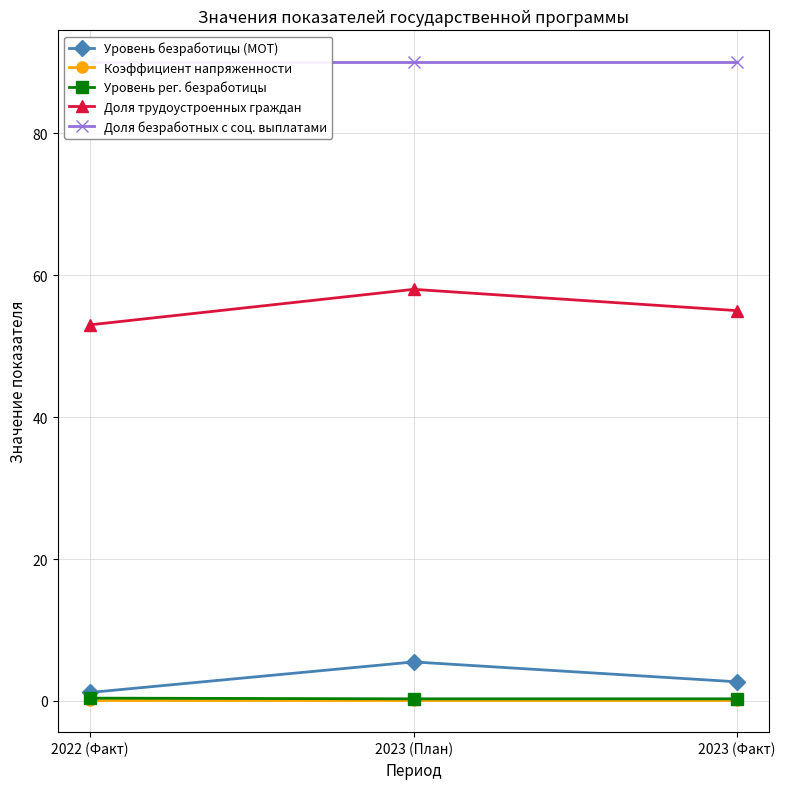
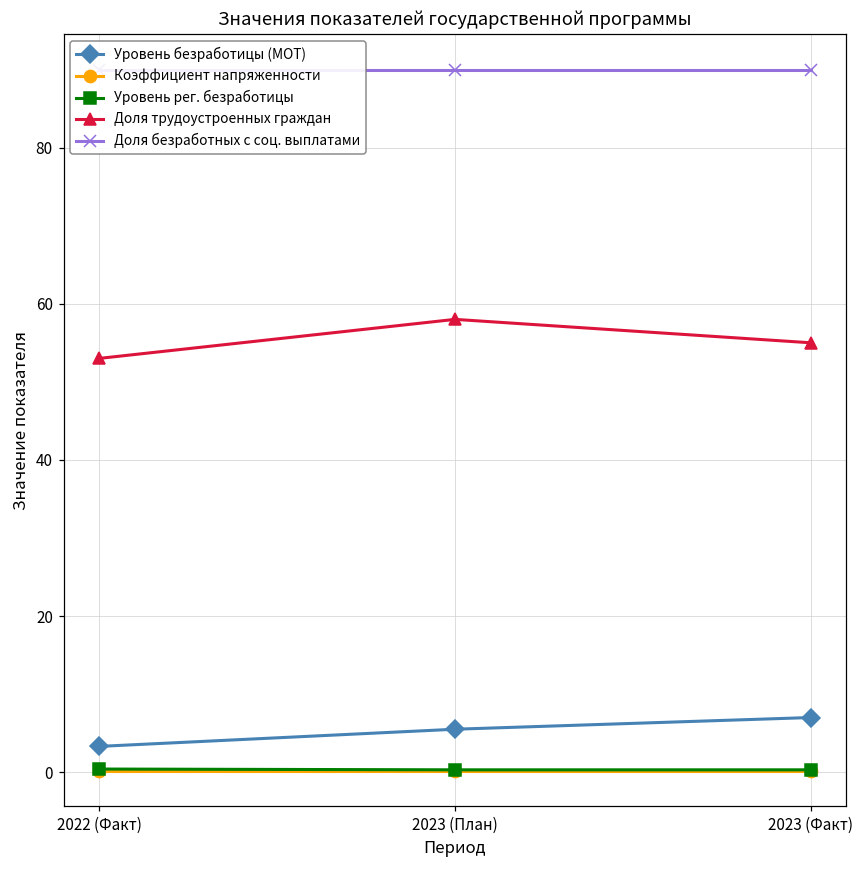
Уровень безработицы (МОТ), 2022 (Факт): 1 -> 3
Уровень безработицы (МОТ), 2023 (Факт): 3 -> 7
